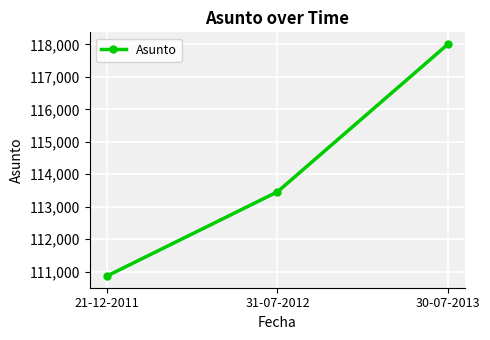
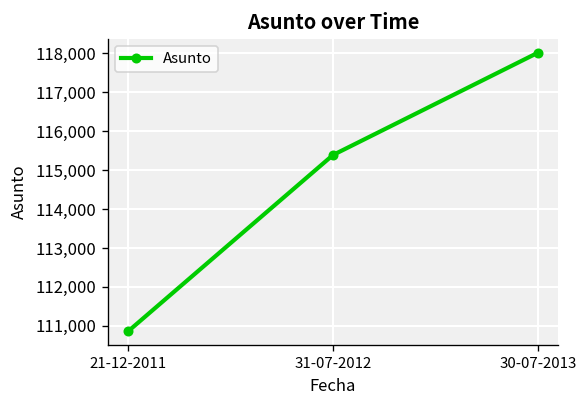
31-07-2012: 113,500 -> 115,400
